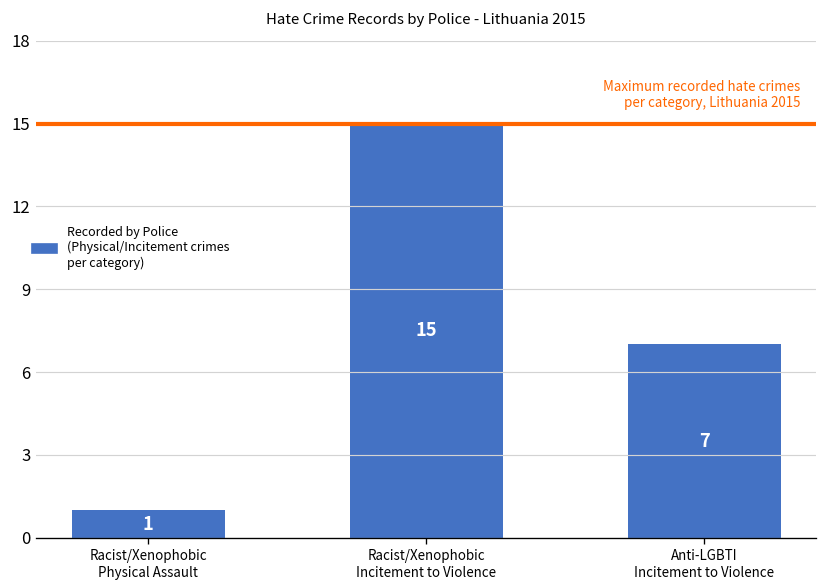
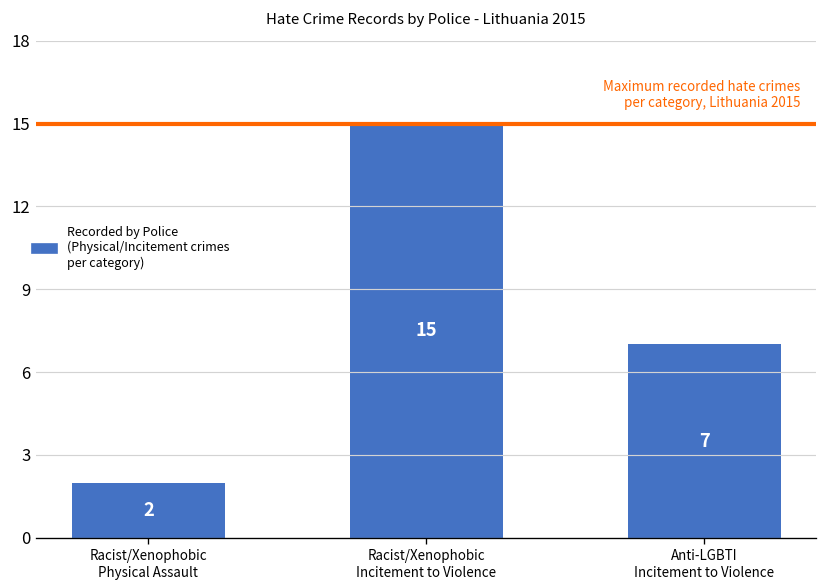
Racist/Xenophobic Physical Assault: 1 -> 2
